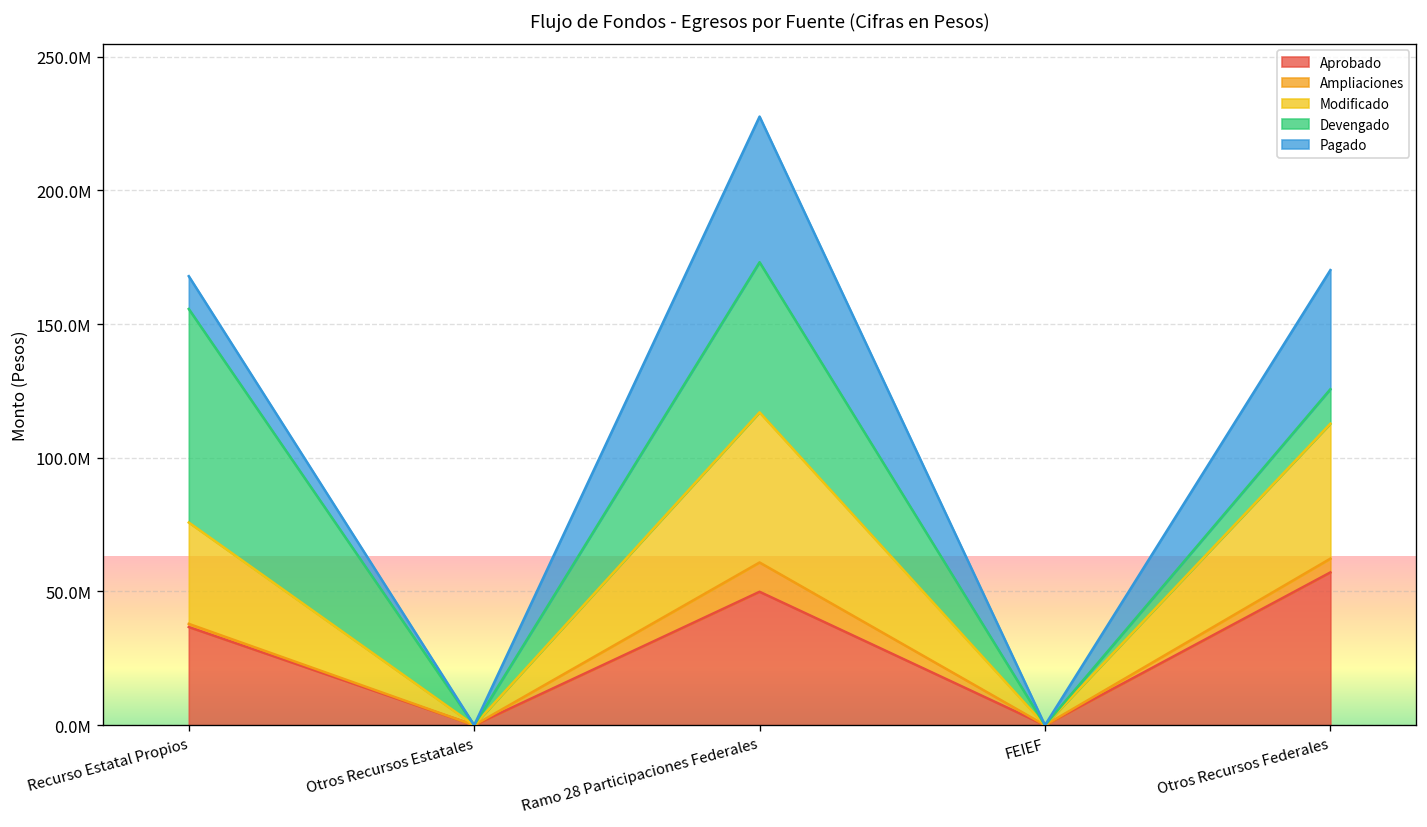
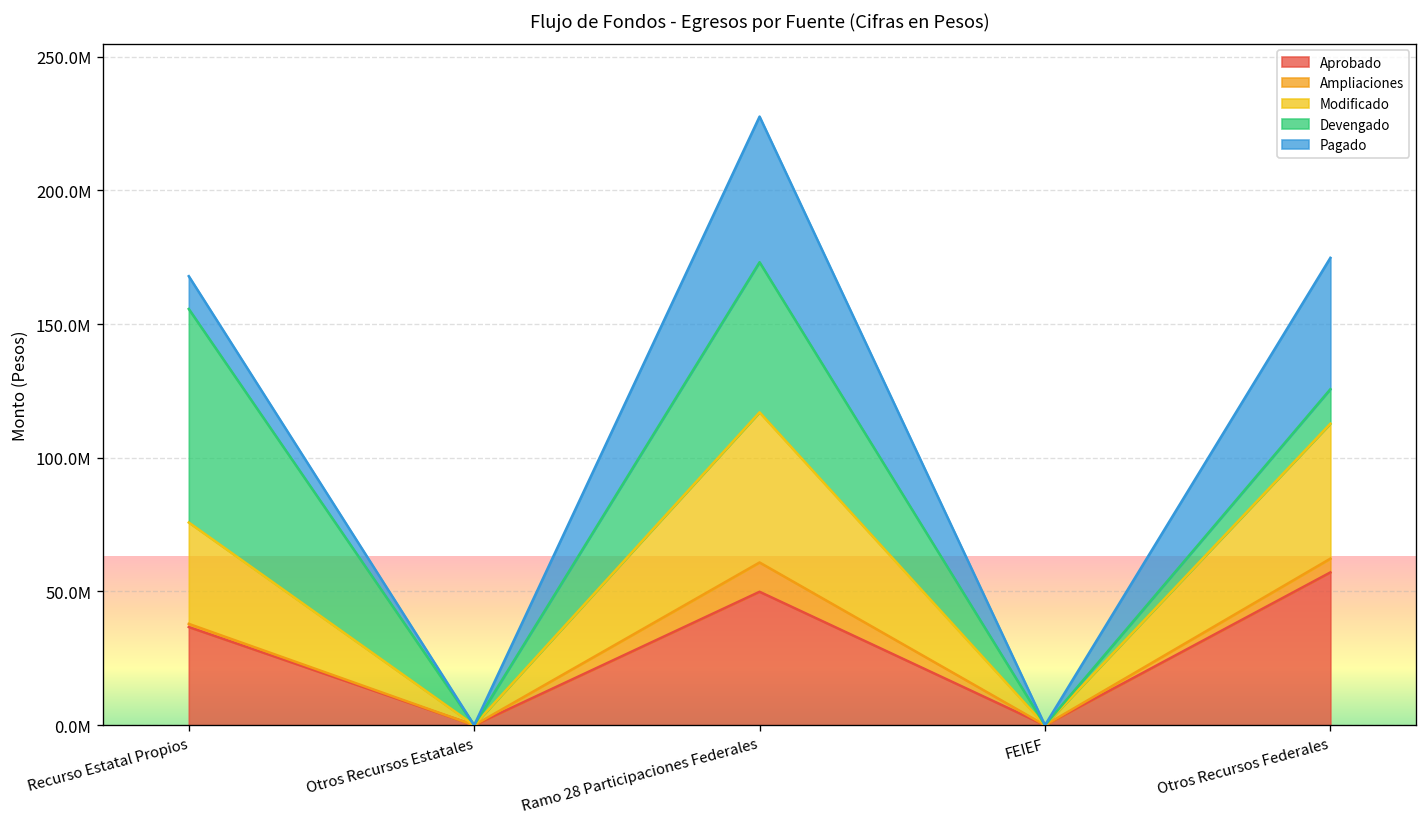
Pagado, Otros Recursos Federales: 45000000 -> 49000000
